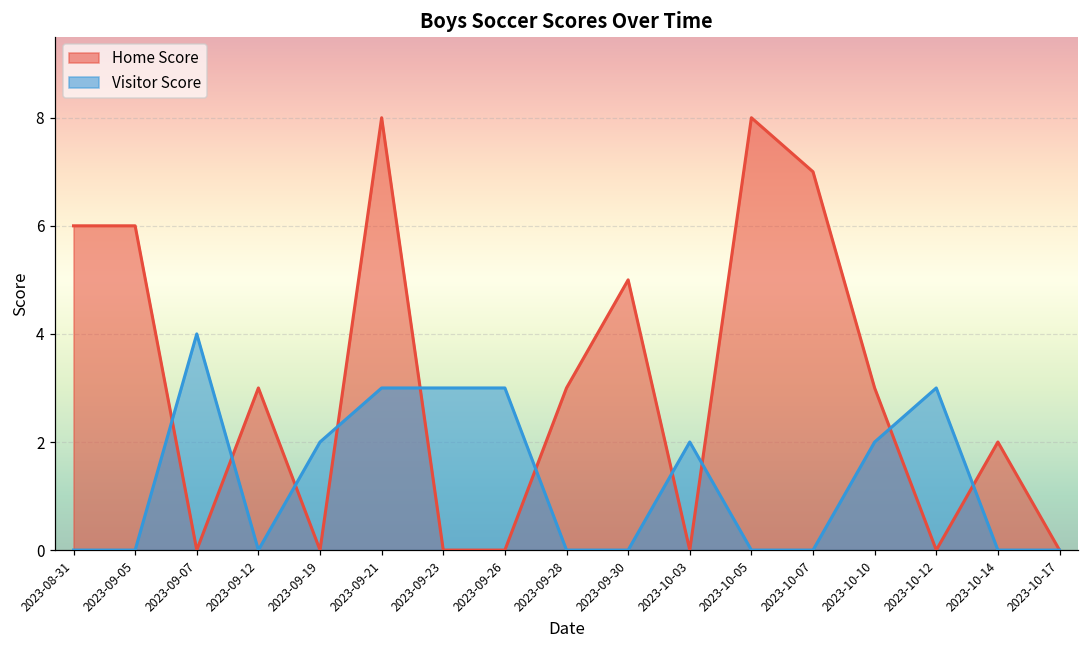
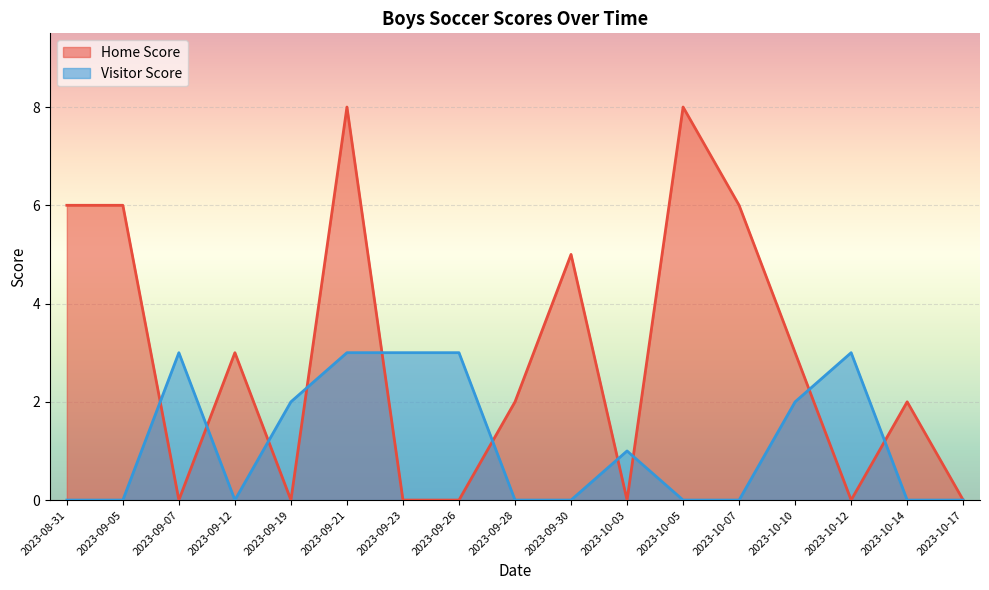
Visitor Score, 2023-09-07: 4 -> 3
Home Score, 2023-09-28: 3 -> 2
Visitor Score, 2023-10-03: 2 -> 1
Home Score, 2023-10-07: 7 -> 6
